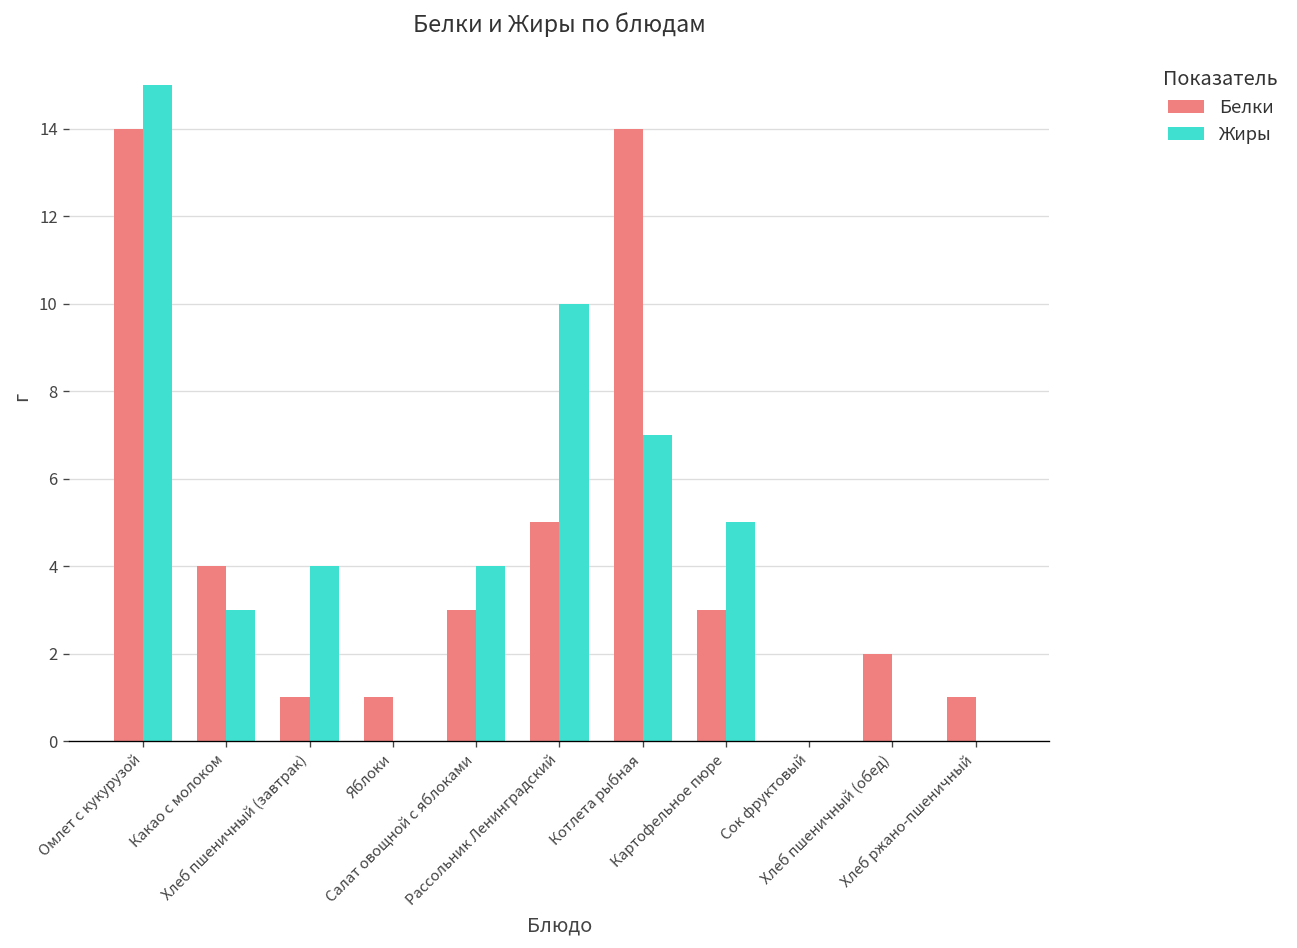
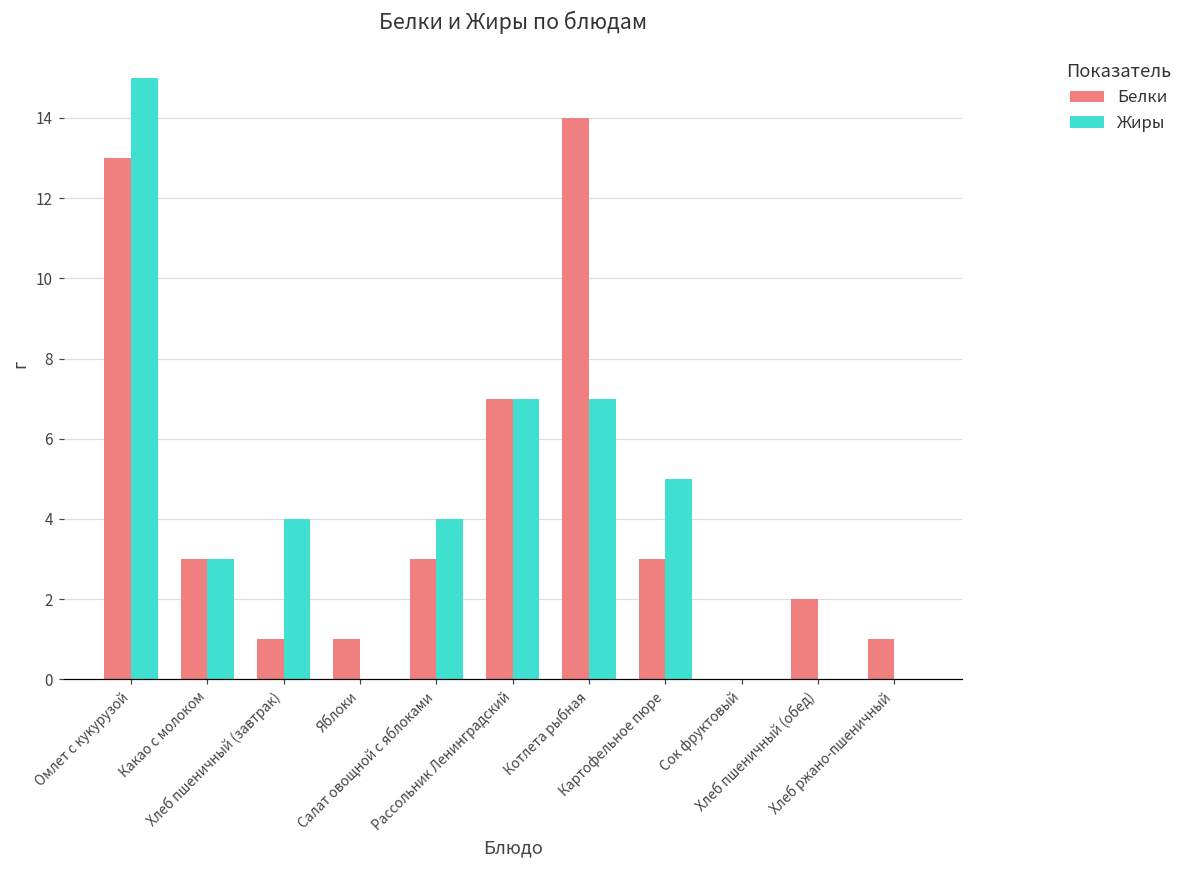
Белки, Омлет с кукурузой: 14 -> 13
Белки, Какао с молоком: 4 -> 3
Белки, Рассольник Ленинградский: 5 -> 7
Жиры, Рассольник Ленинградский: 10 -> 7
